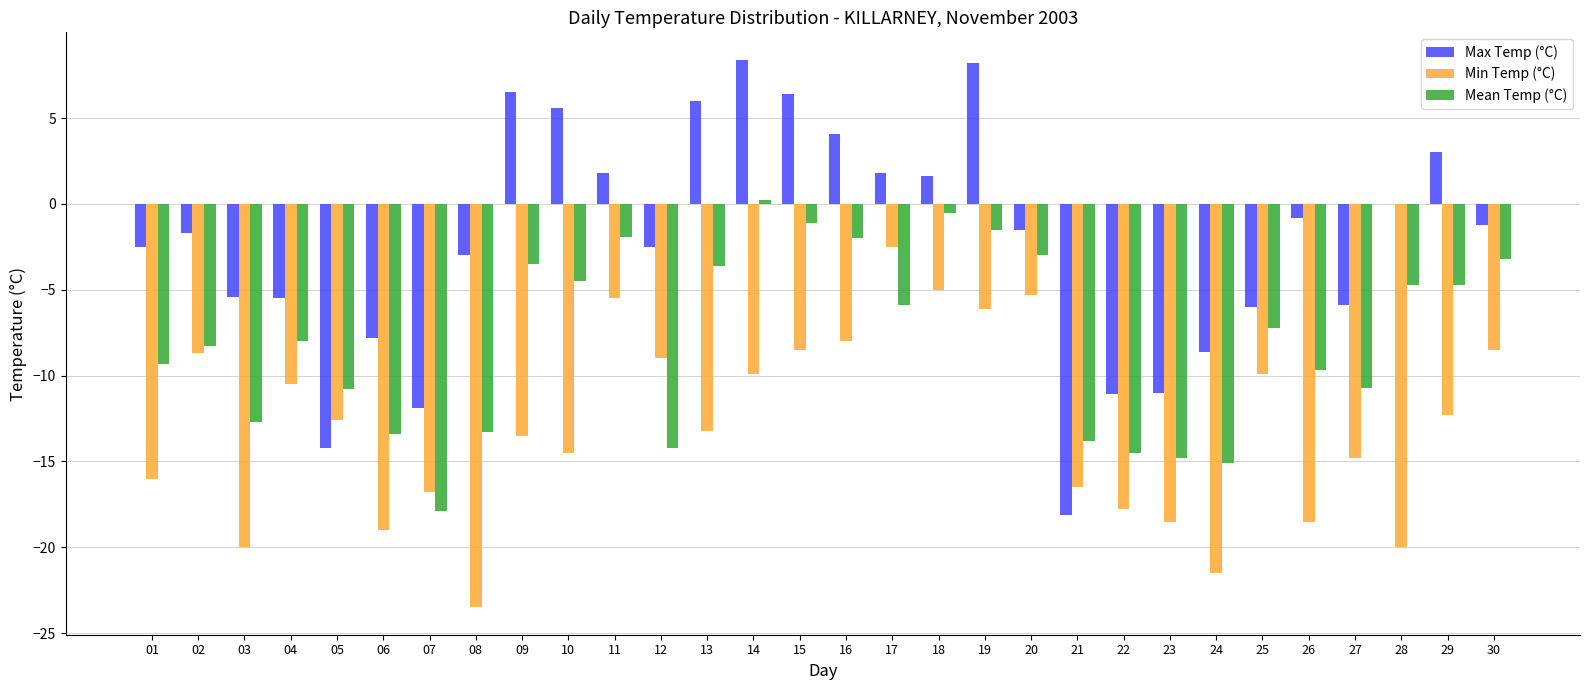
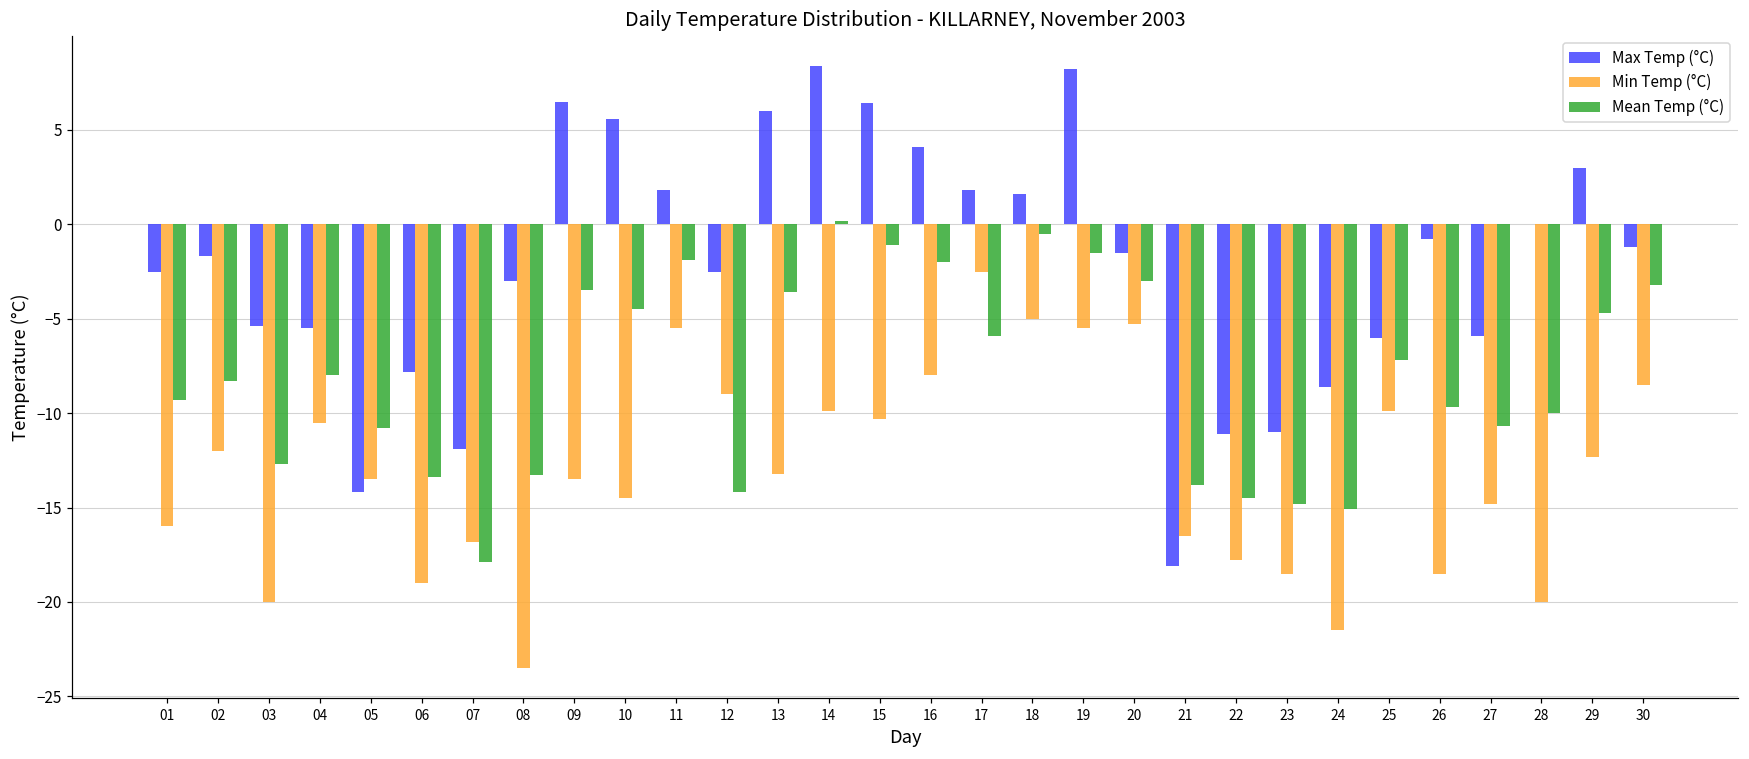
Min Temp (°C), 02: -8.7 -> -12.0
Min Temp (°C), 05: -12.6 -> -13.5
Min Temp (°C), 15: -8.5 -> -10.3
Min Temp (°C), 19: -6.1 -> -5.5
Mean Temp (°C), 28: -4.7 -> -10.0
